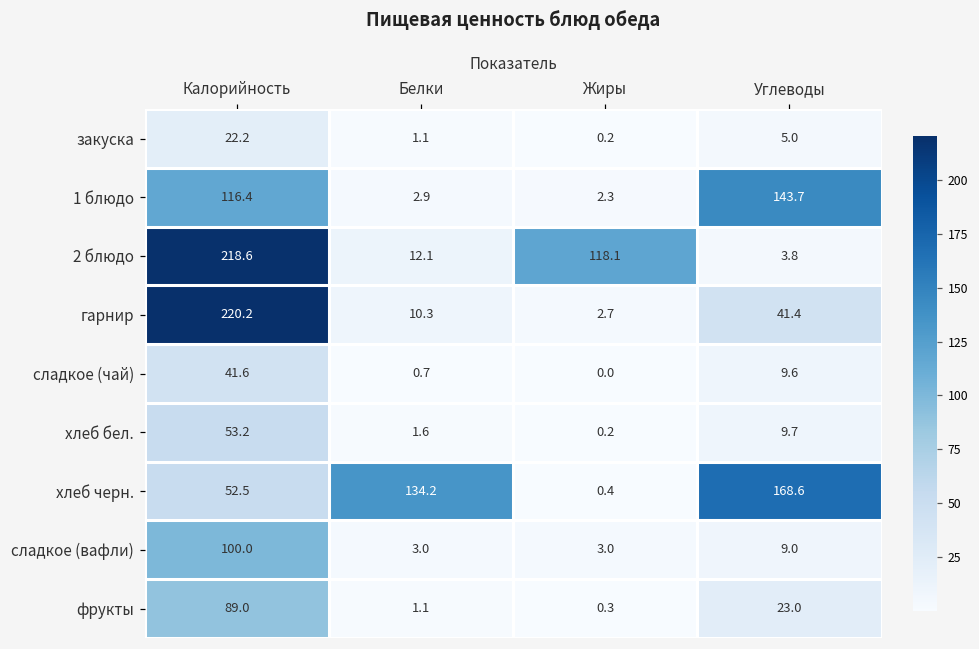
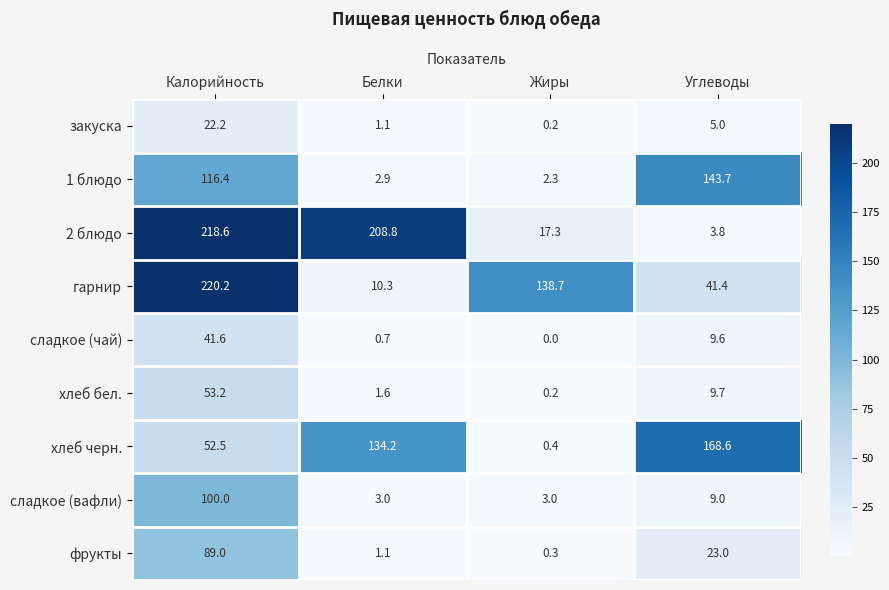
2 блюдо, Белки: 12.1 -> 208.8
2 блюдо, Жиры: 118.1 -> 17.3
гарнир, Жиры: 2.7 -> 138.7
